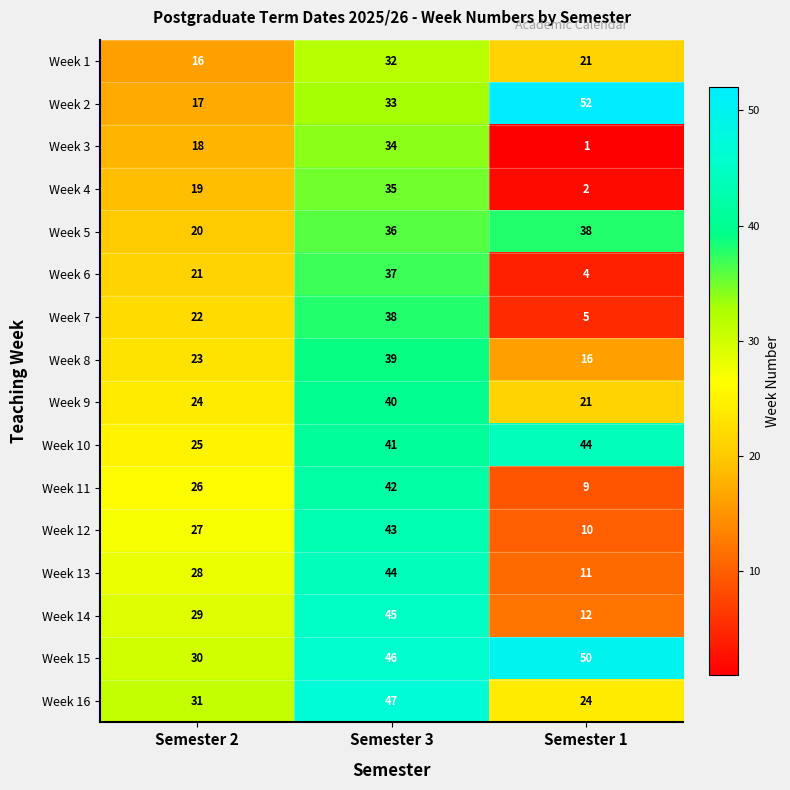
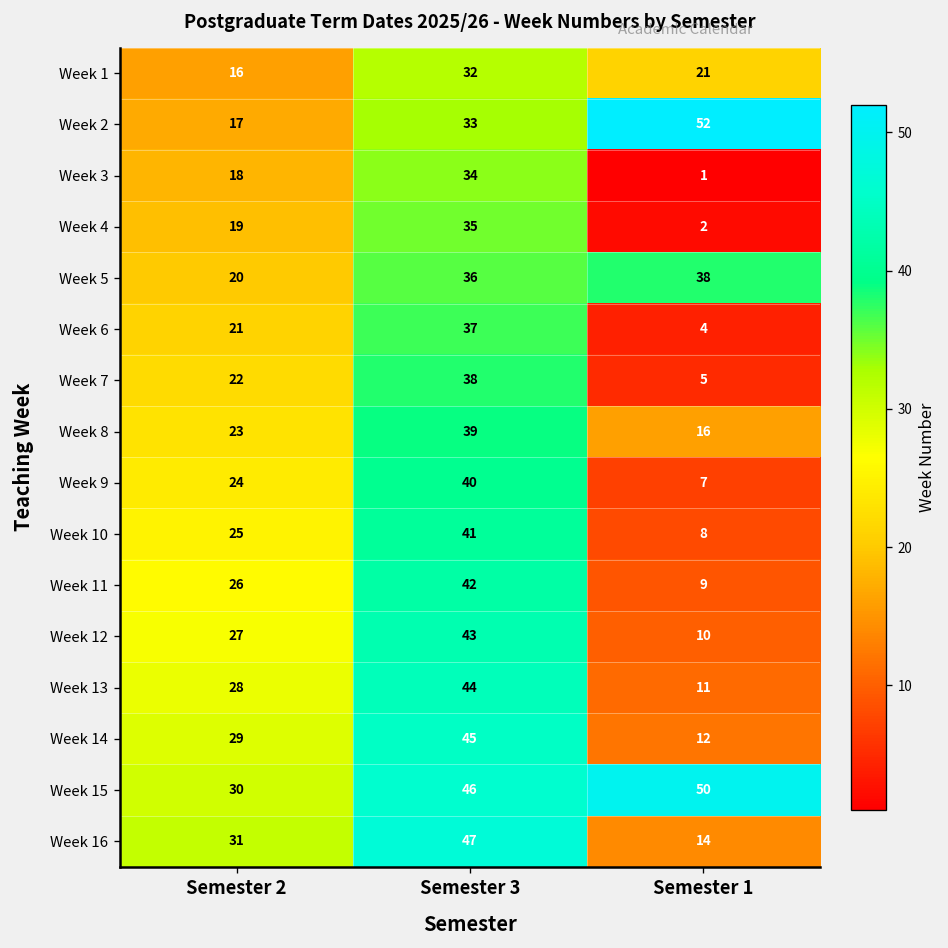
Week 9, Semester 1: 21 -> 7
Week 10, Semester 1: 44 -> 8
Week 16, Semester 1: 24 -> 14
